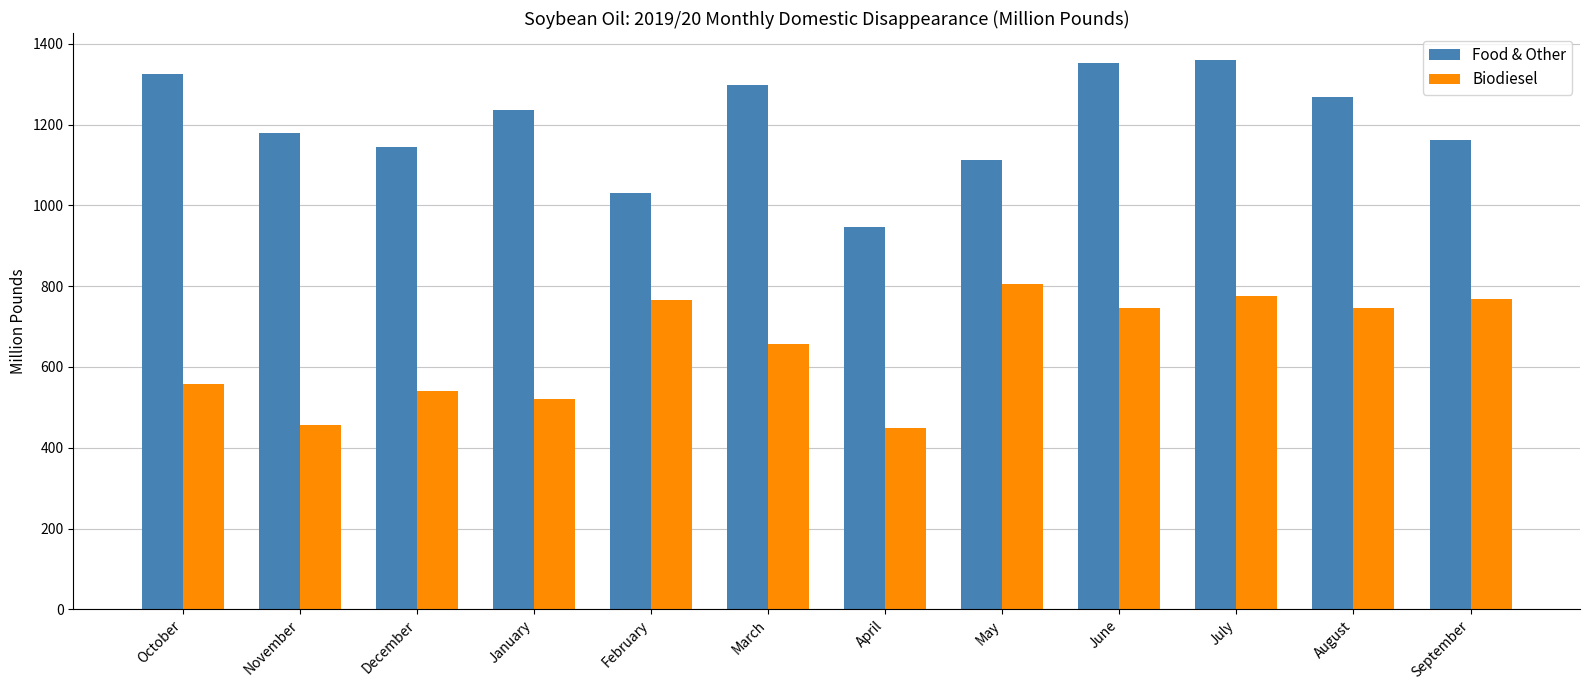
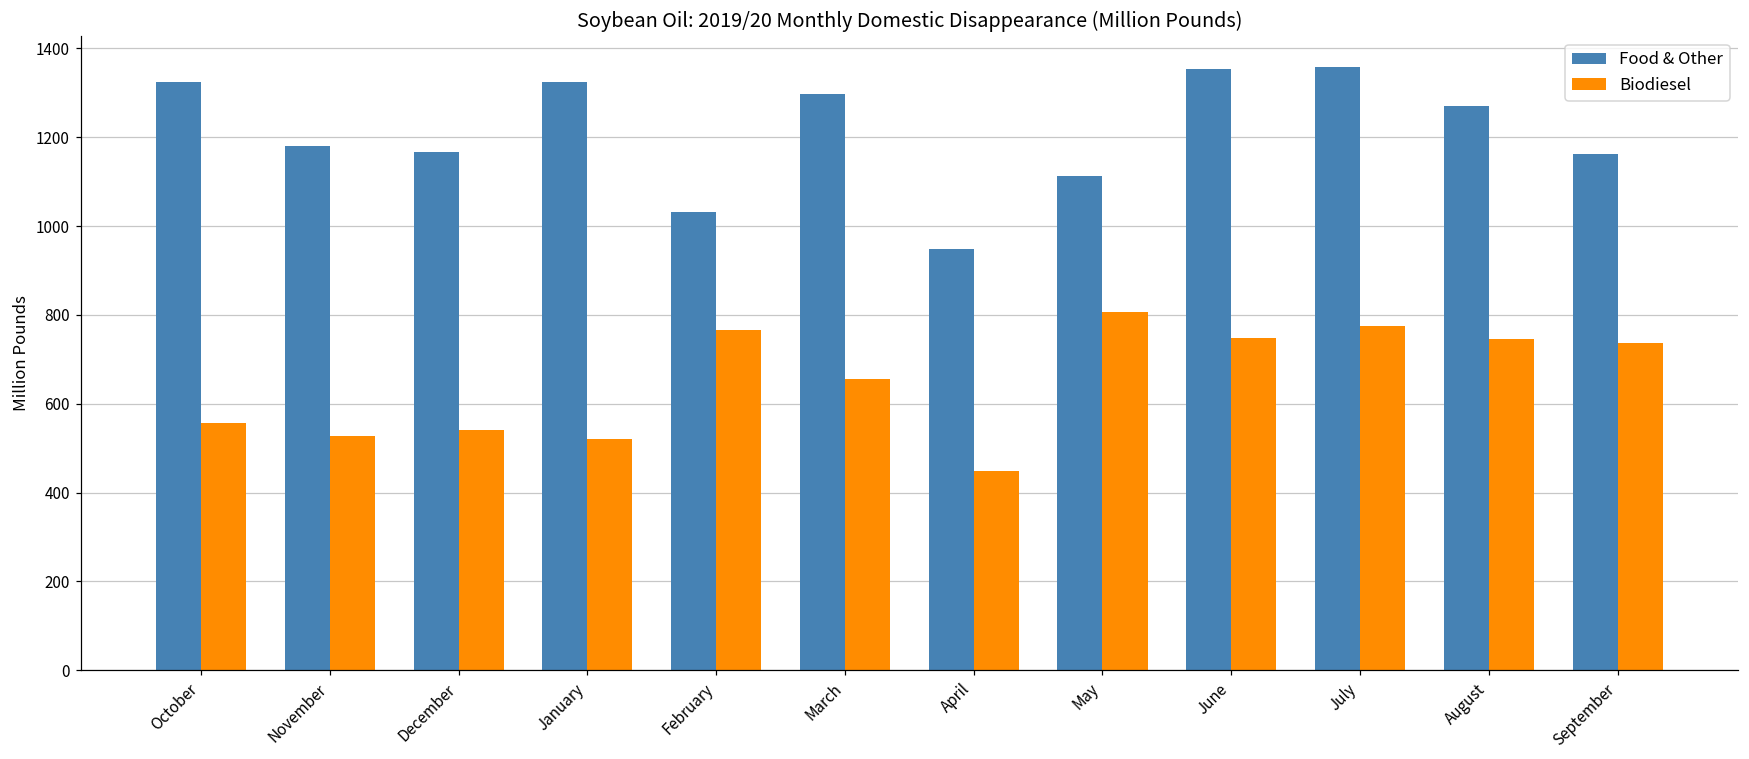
Biodiesel, November: 460 -> 530
Food & Other, December: 1150 -> 1170
Food & Other, January: 1240 -> 1320
Biodiesel, September: 770 -> 740
